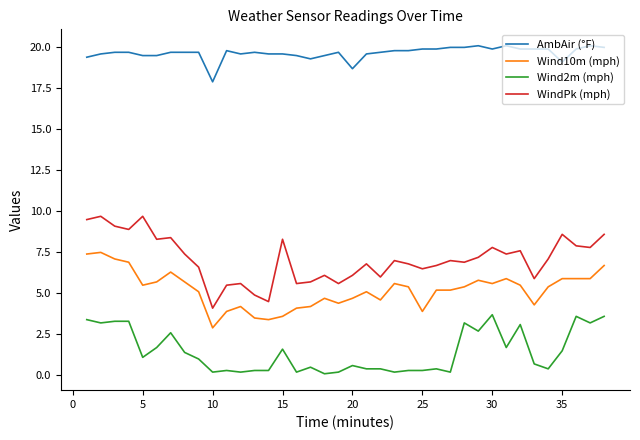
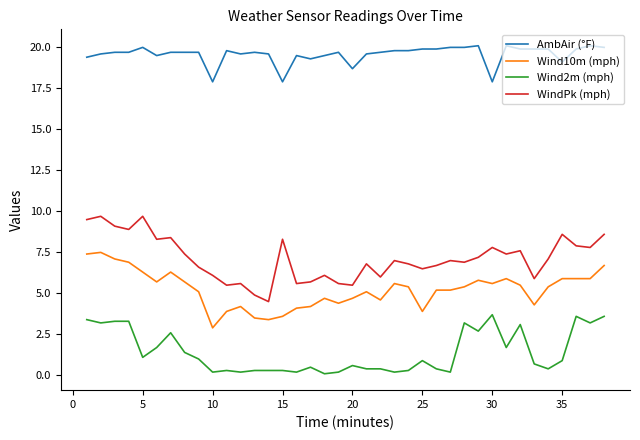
AmbAir (°F), 5: 19.5 -> 20.0
Wind10m (mph), 5: 5.5 -> 6.3
WindPk (mph), 10: 4.1 -> 6.1
AmbAir (°F), 15: 19.6 -> 17.9
Wind2m (mph), 15: 1.6 -> 0.3
WindPk (mph), 20: 6.1 -> 5.5
Wind2m (mph), 25: 0.3 -> 0.9
AmbAir (°F), 30: 19.9 -> 17.9
Wind2m (mph), 35: 1.5 -> 0.9
